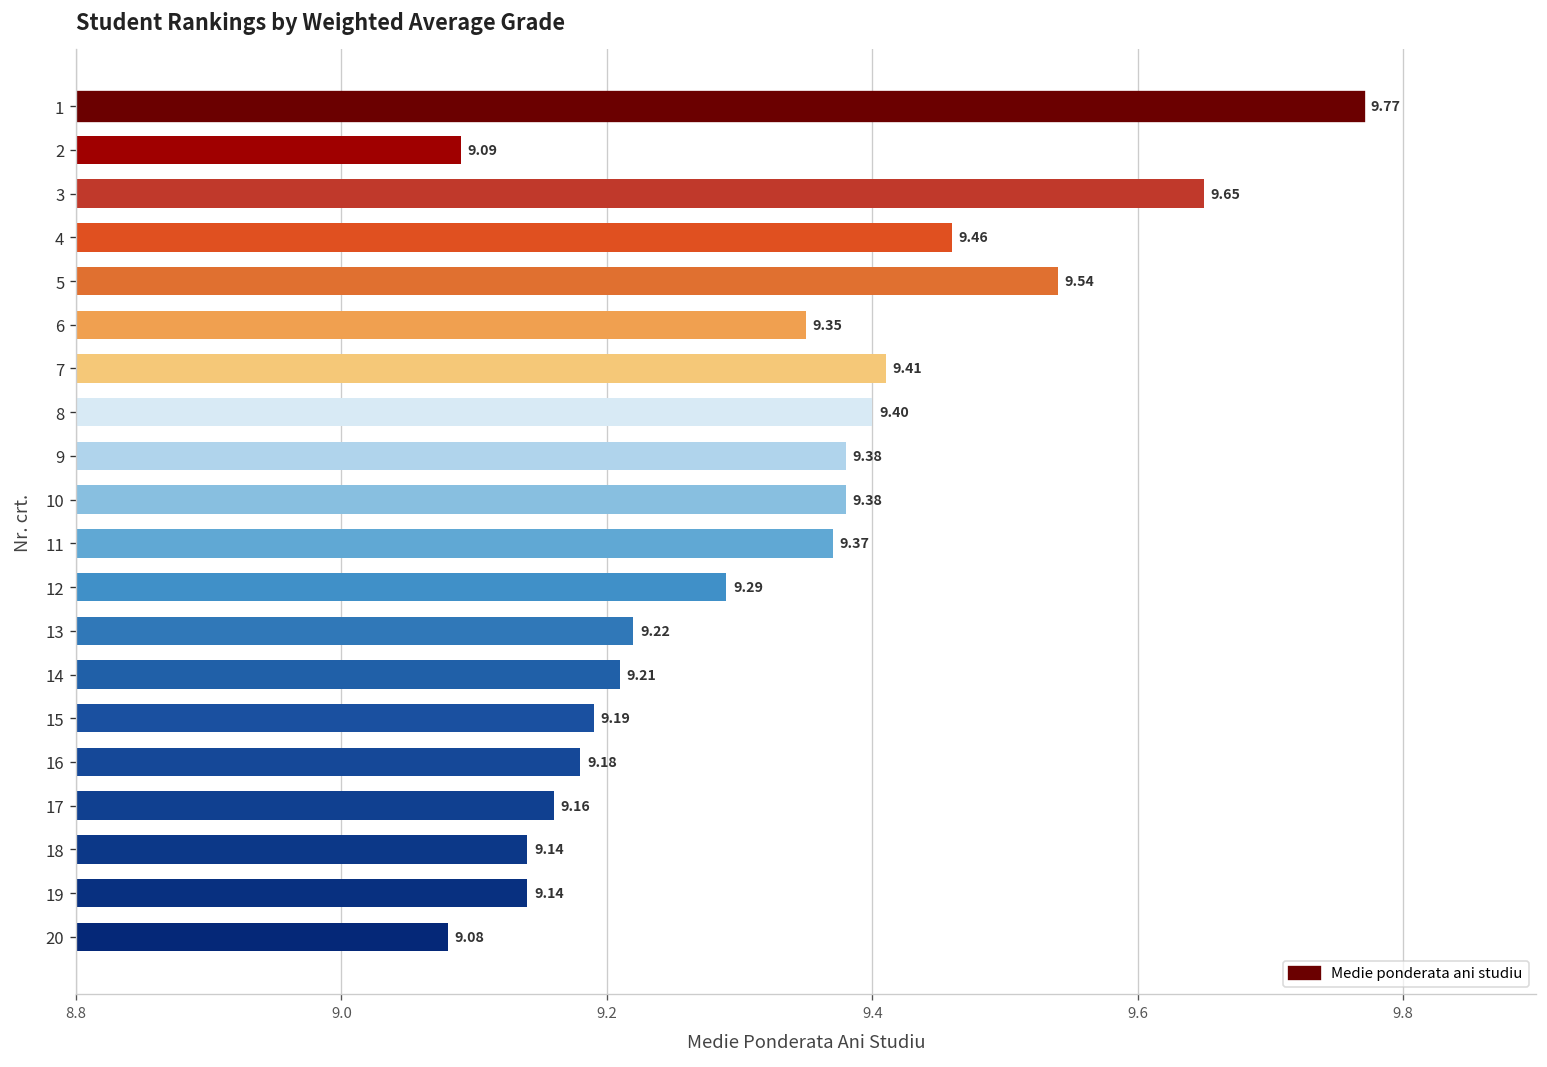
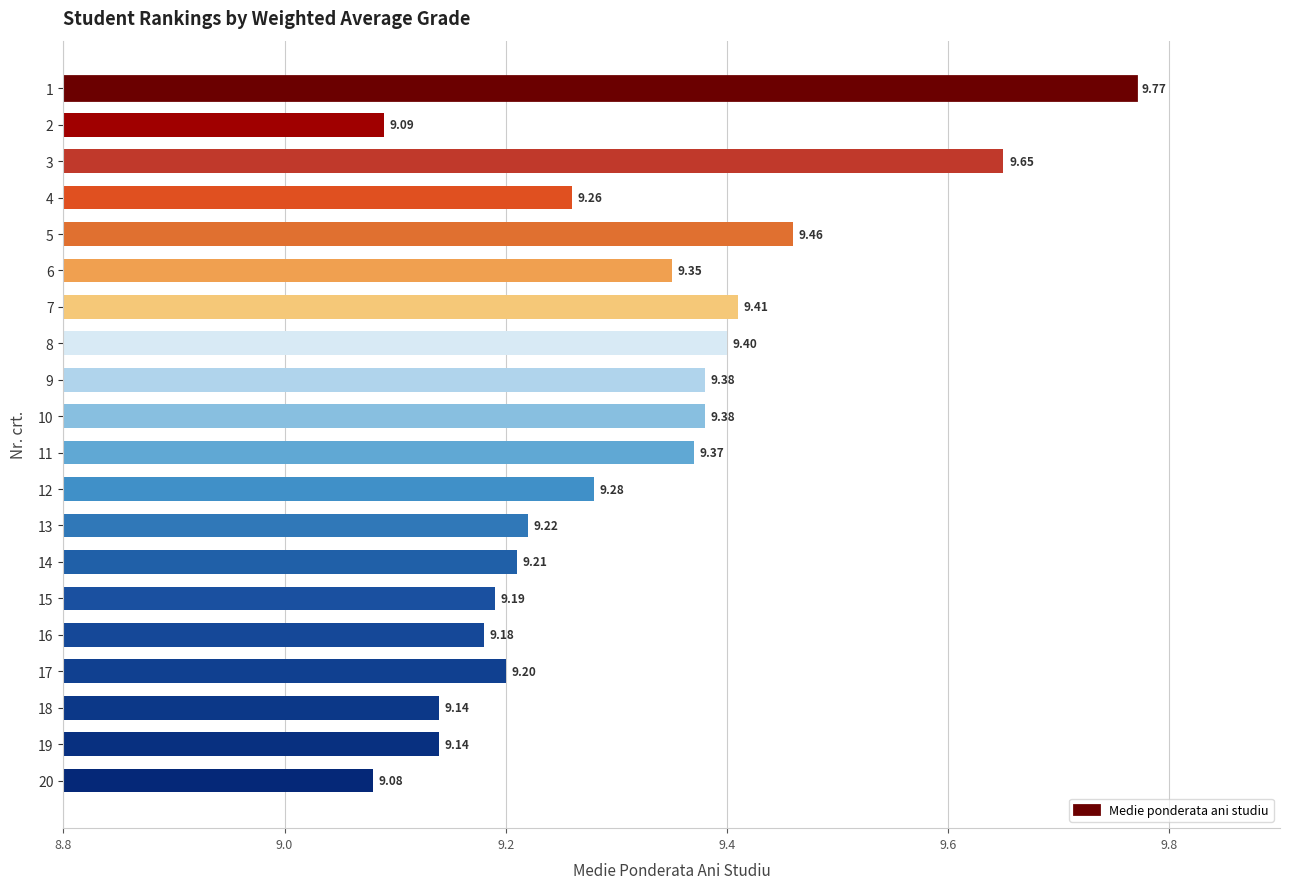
4: 9.46 -> 9.26
5: 9.54 -> 9.46
12: 9.29 -> 9.28
17: 9.16 -> 9.20
